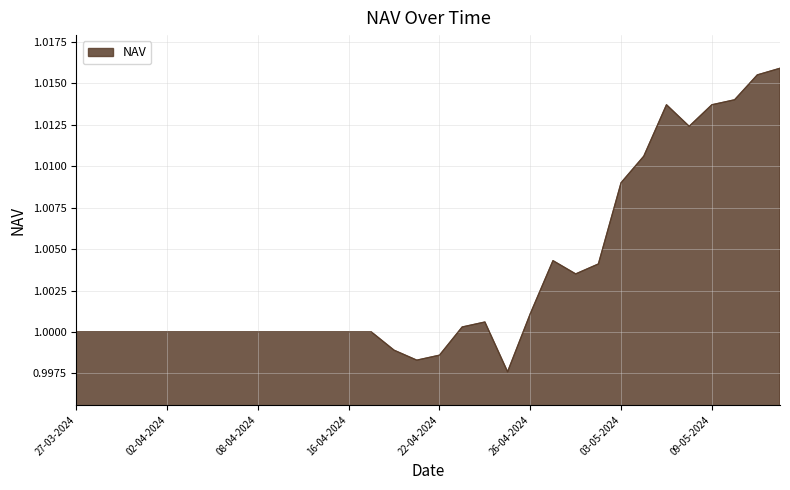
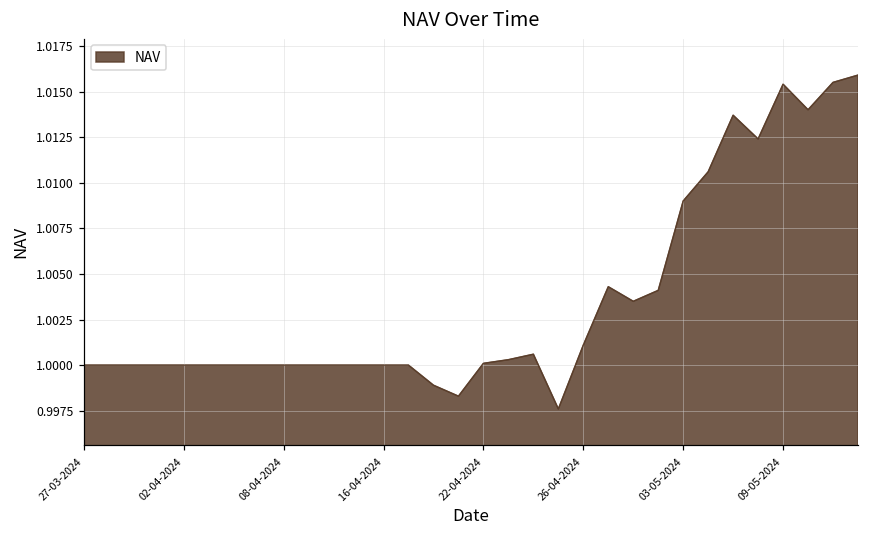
22-04-2024: 0.9986 -> 1.0001
09-05-2024: 1.0137 -> 1.0154
